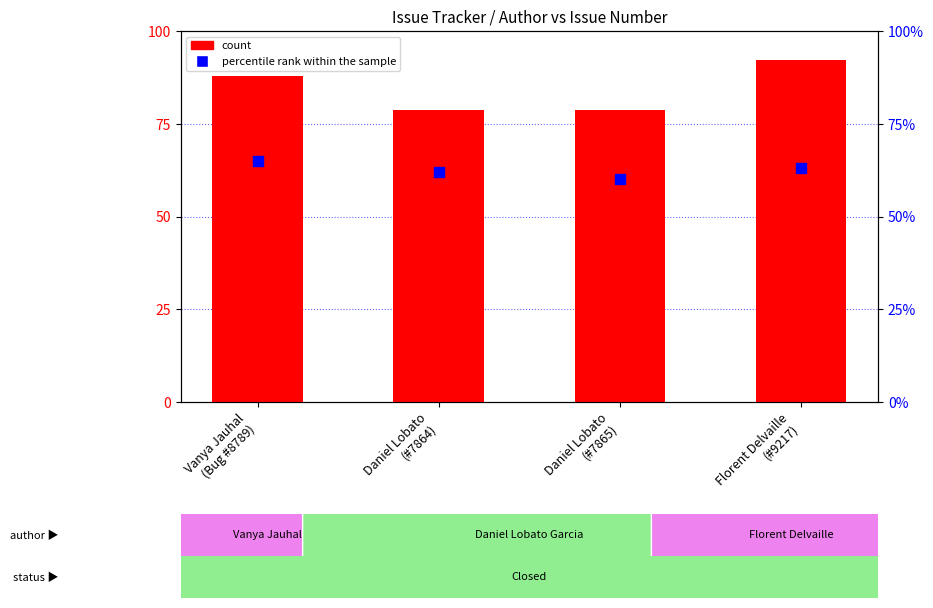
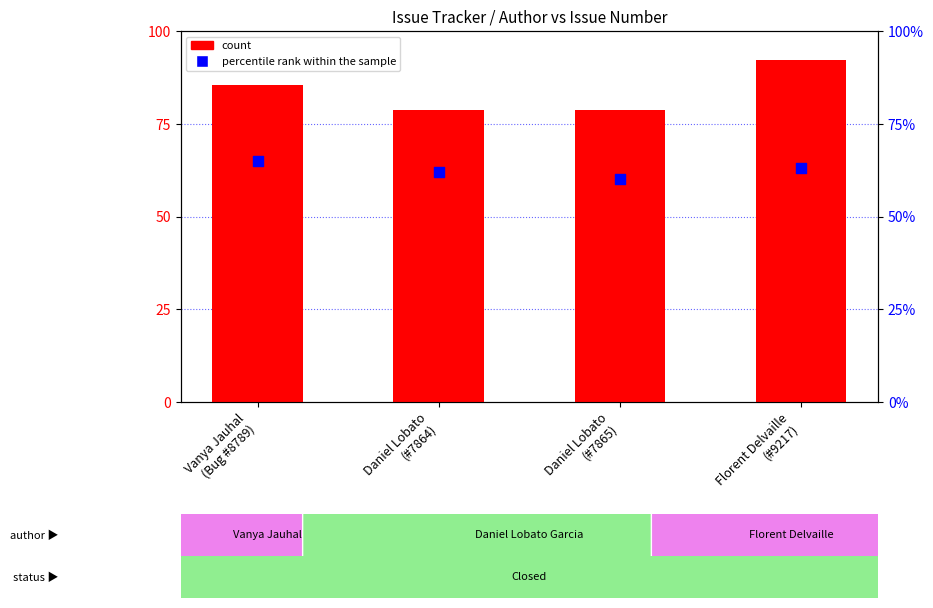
count, Vanya Jauhal (Bug #8789): 88 -> 85
